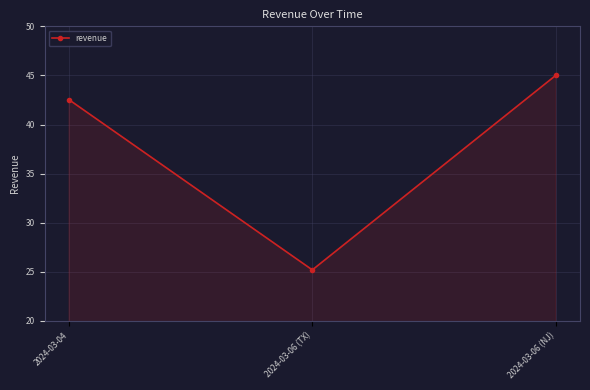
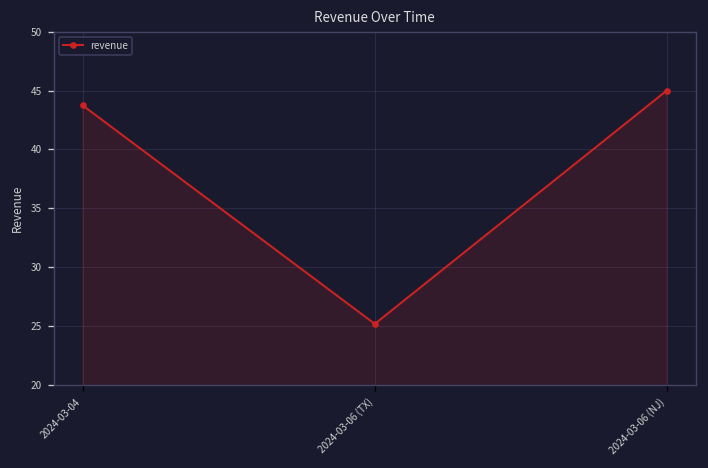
2024-03-04: 43 -> 44
